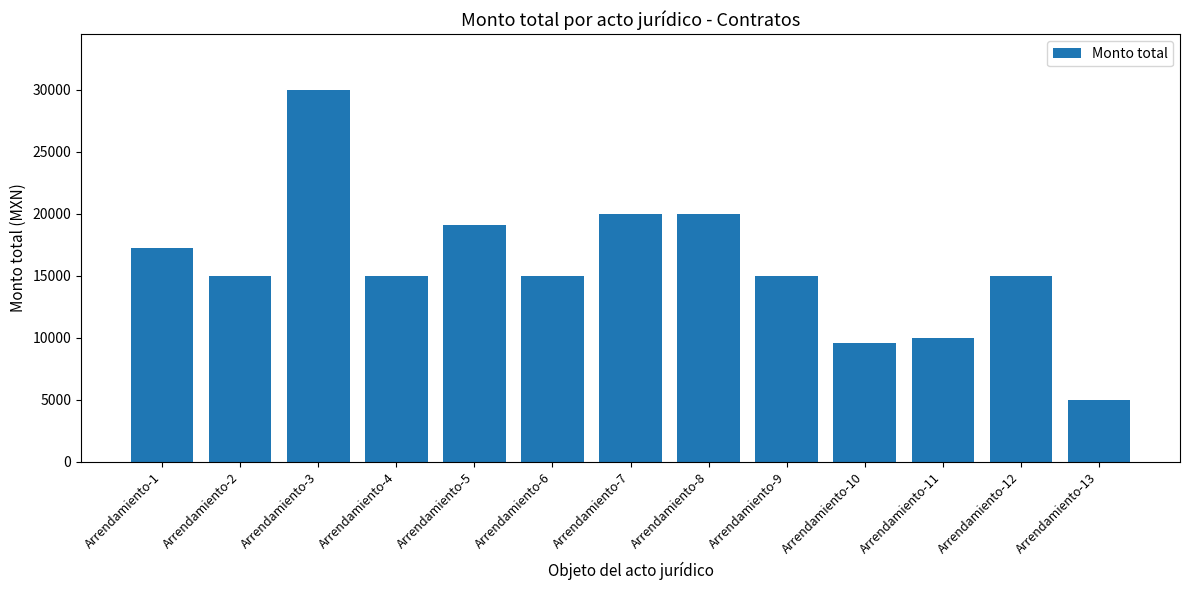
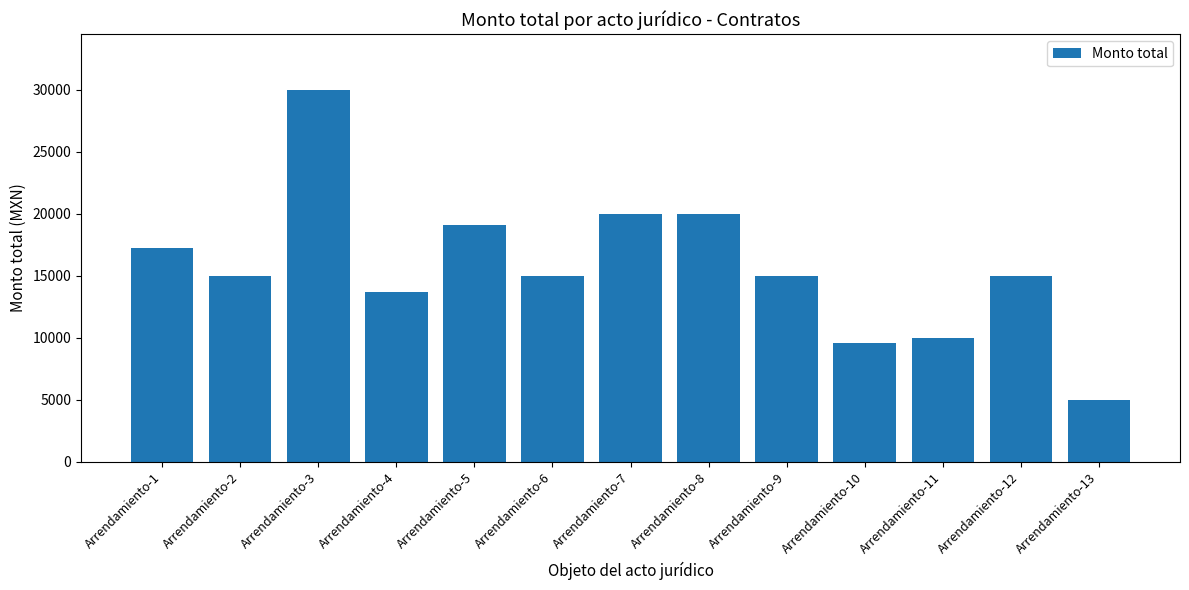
Arrendamiento-4: 15000 -> 13700
